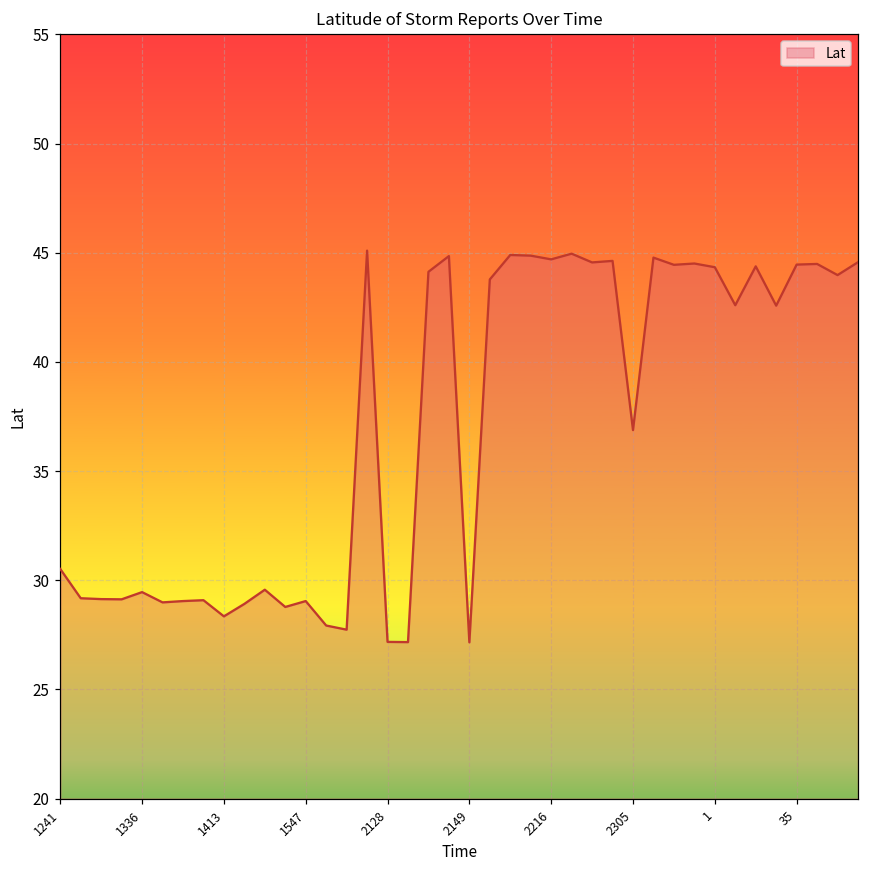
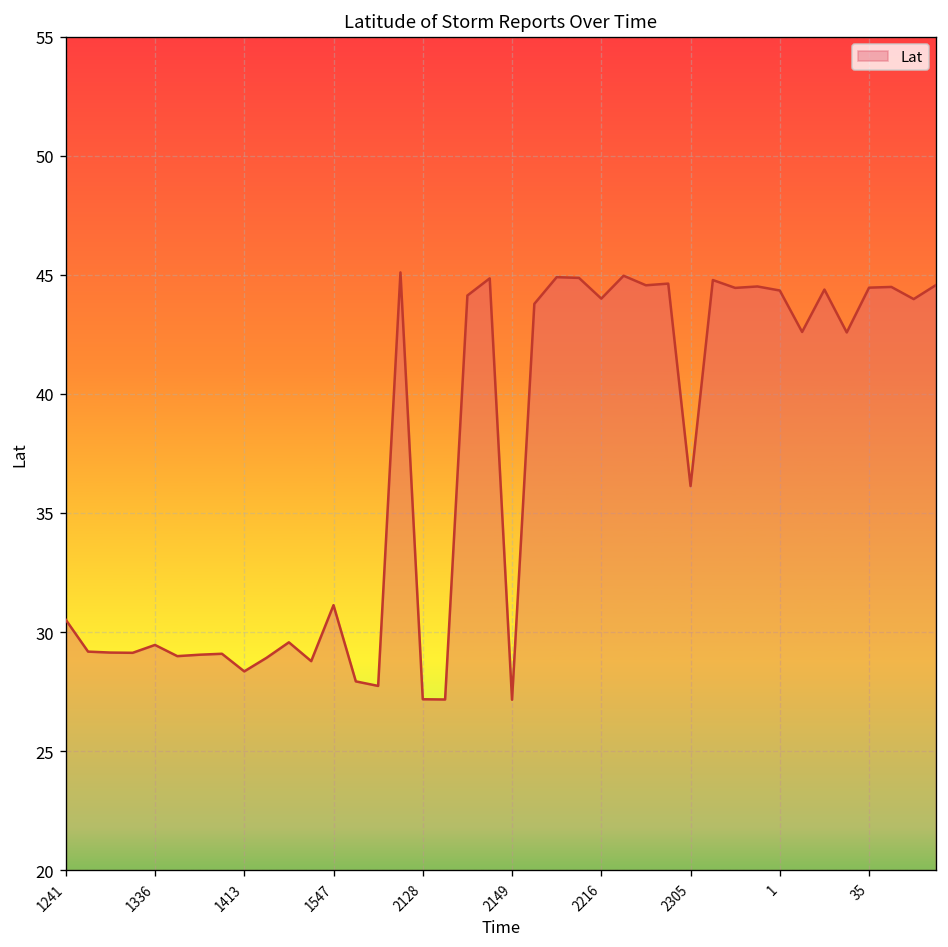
1547: 29.1 -> 31.1
2216: 44.7 -> 44.0
2305: 36.9 -> 36.1
